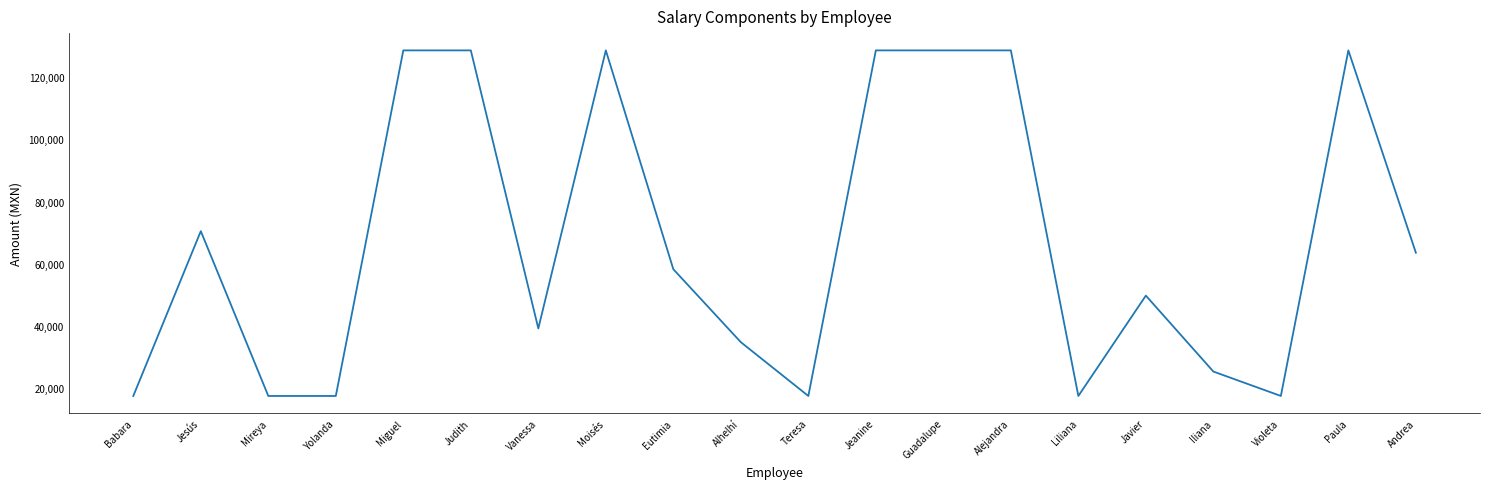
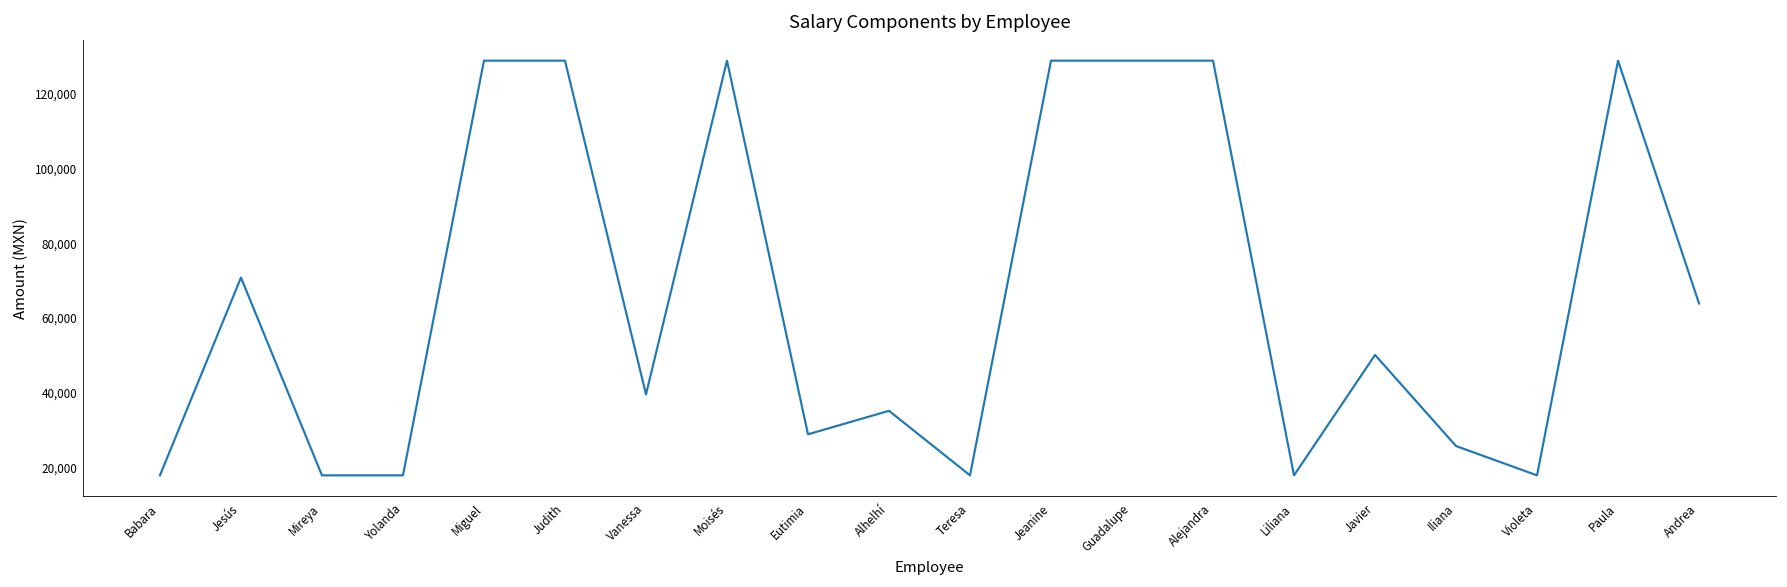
Eutimia: 58,000 -> 29,000
